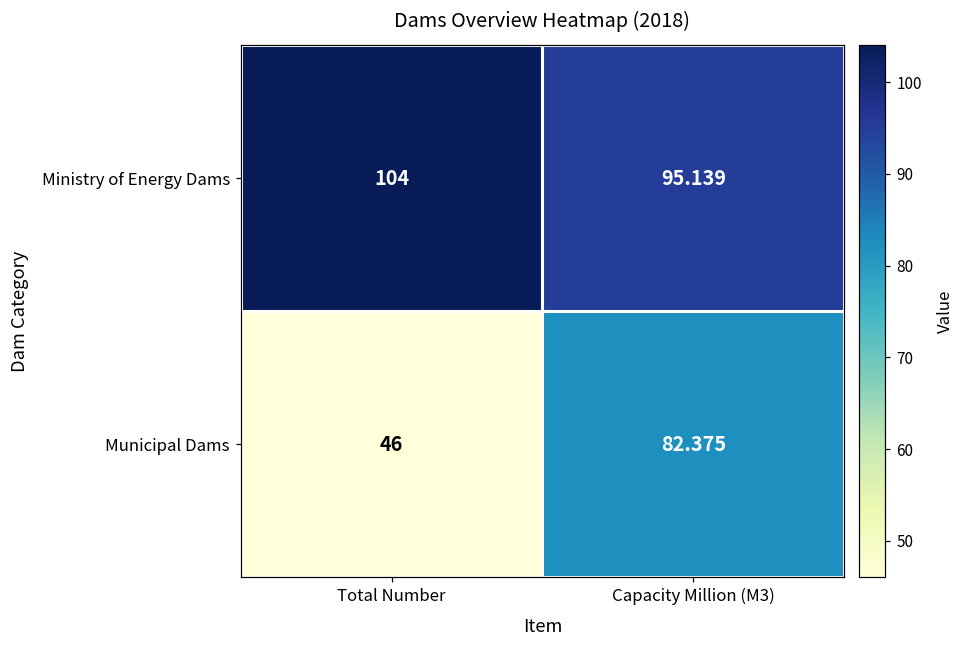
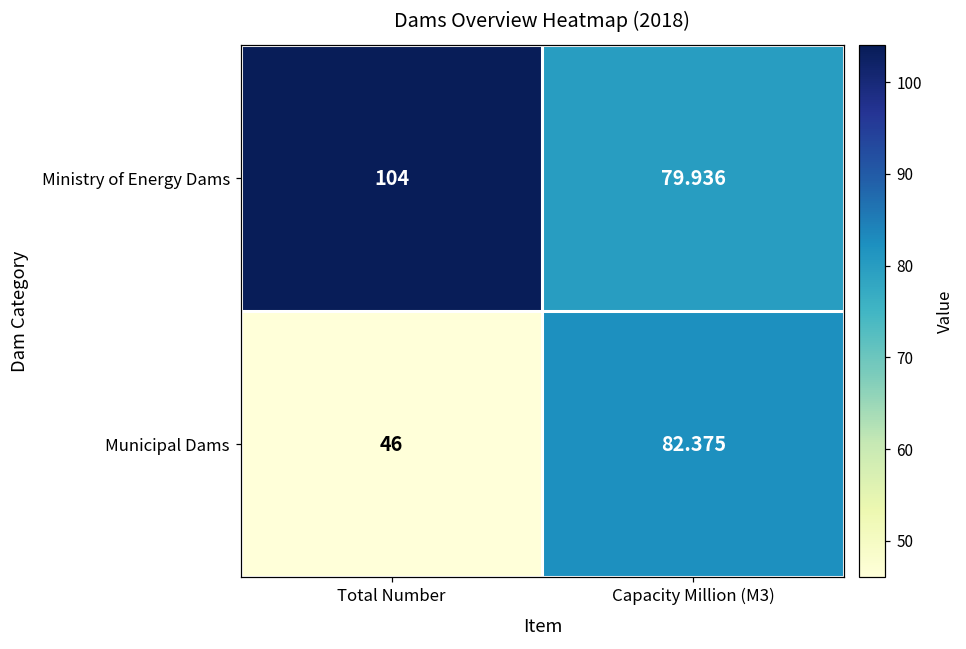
Ministry of Energy Dams, Capacity Million (M3): 95.139 -> 79.936
